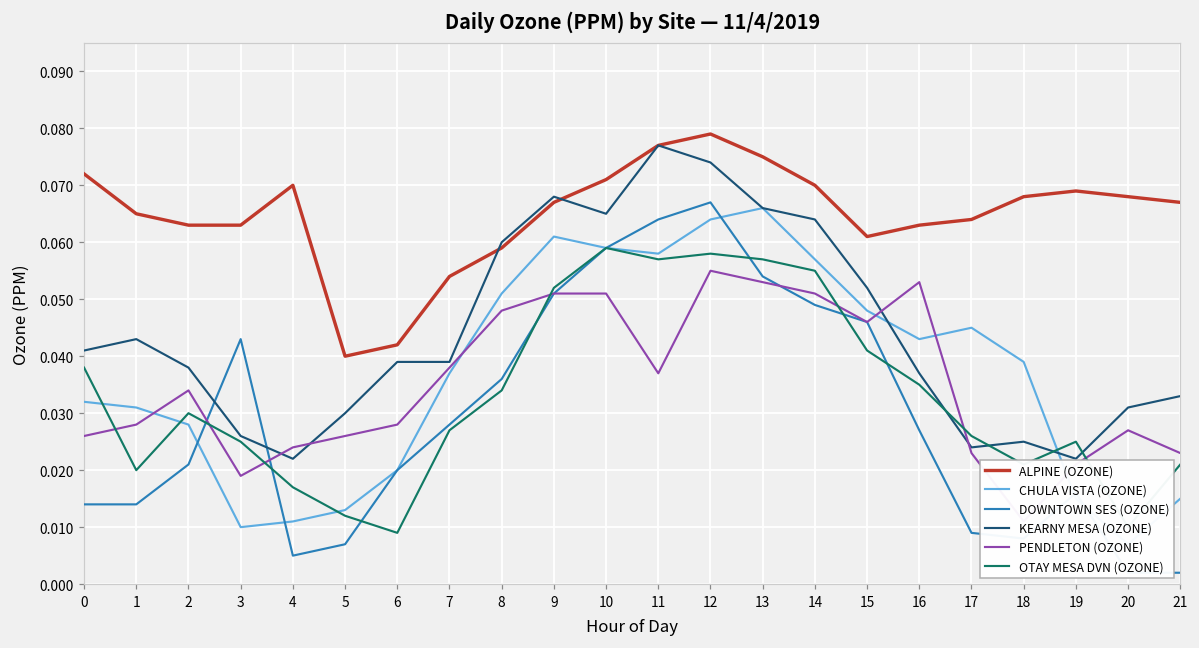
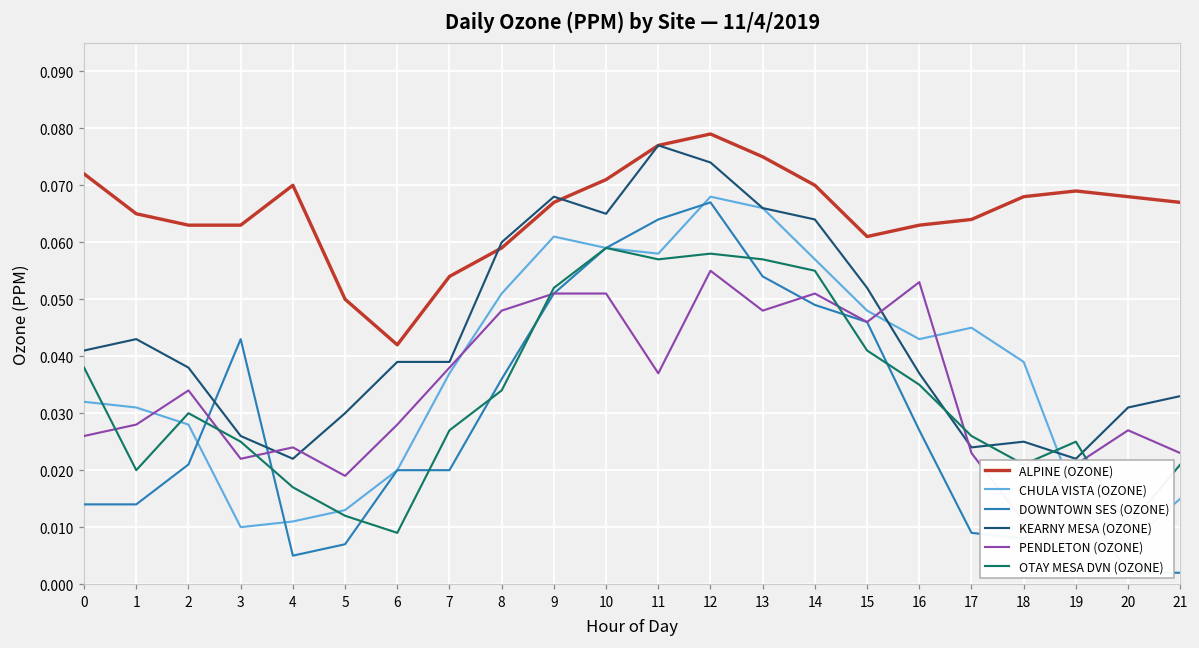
PENDLETON (OZONE), 3: 0.019 -> 0.022
ALPINE (OZONE), 5: 0.04 -> 0.05
PENDLETON (OZONE), 5: 0.026 -> 0.019
DOWNTOWN SES (OZONE), 7: 0.028 -> 0.020
CHULA VISTA (OZONE), 12: 0.064 -> 0.068
PENDLETON (OZONE), 13: 0.053 -> 0.048
